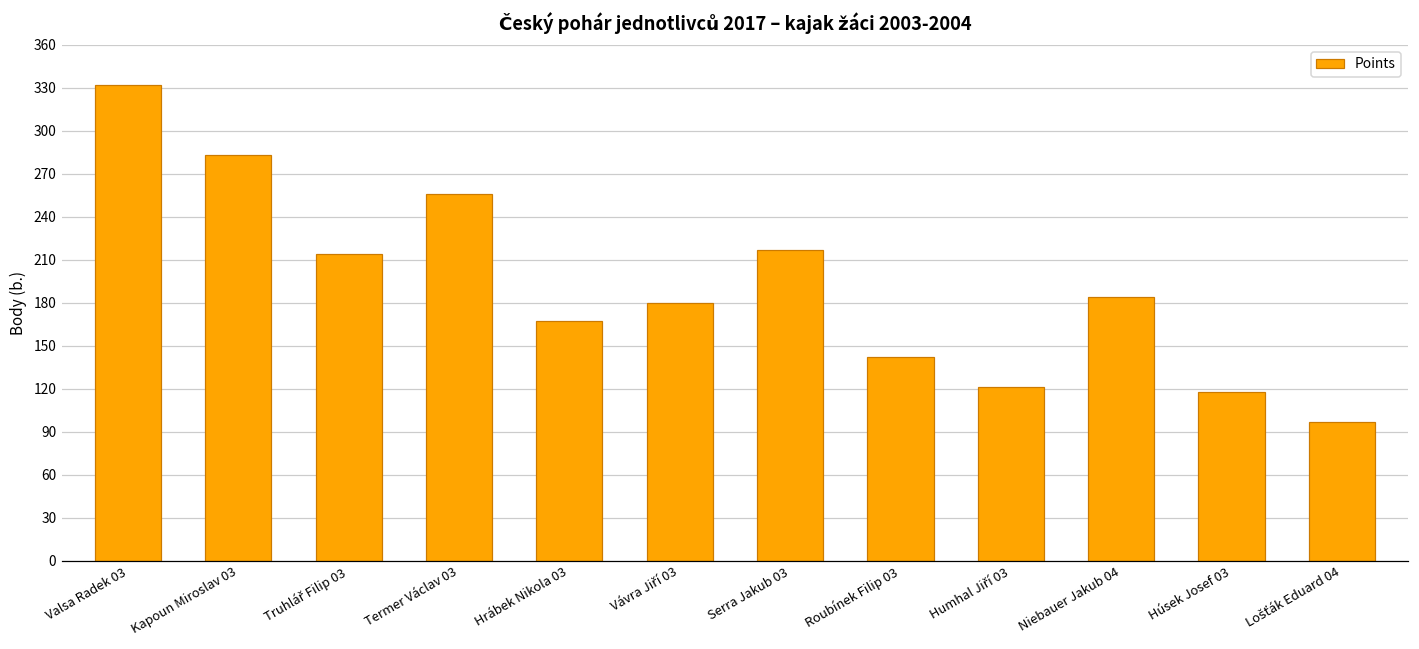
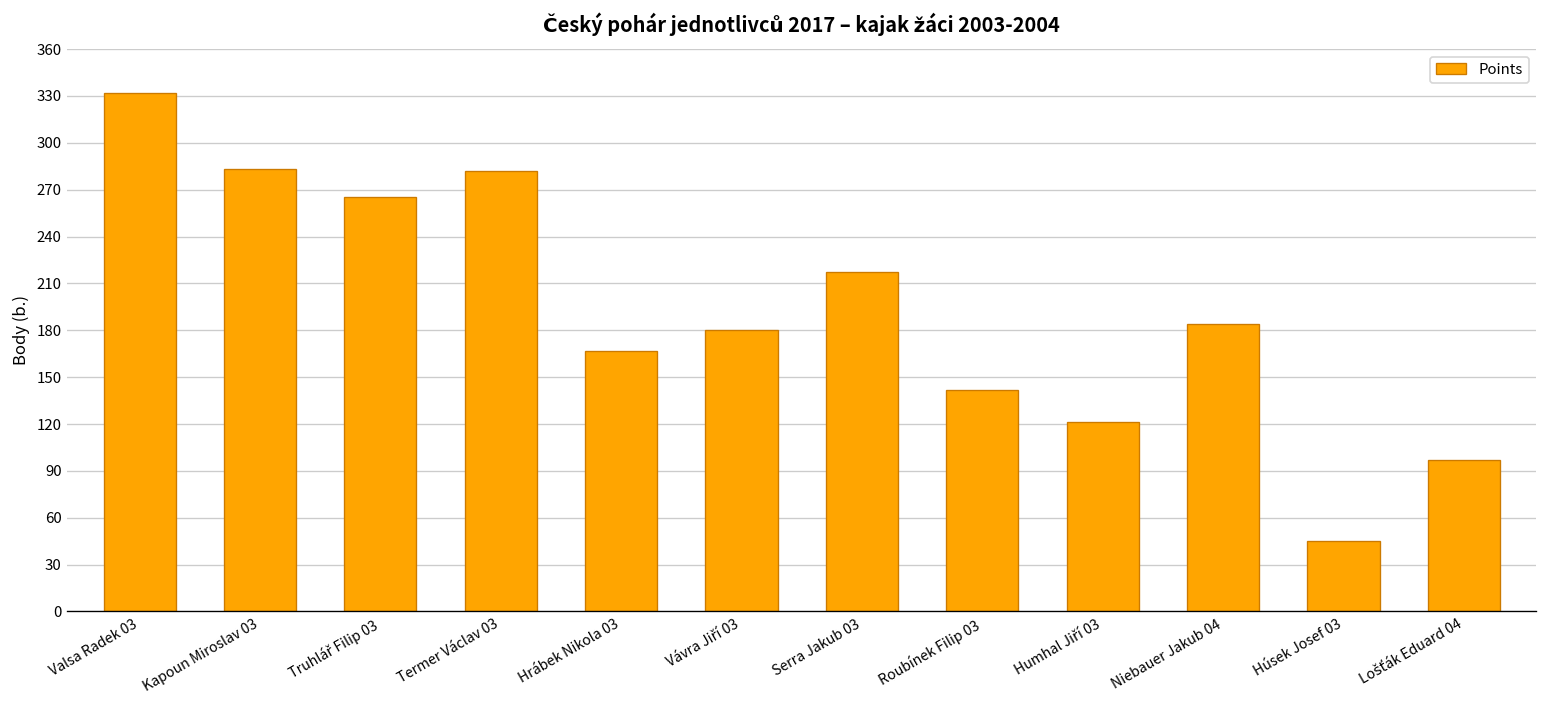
Truhlář Filip 03: 214 -> 265
Termer Václav 03: 256 -> 282
Húsek Josef 03: 118 -> 45
